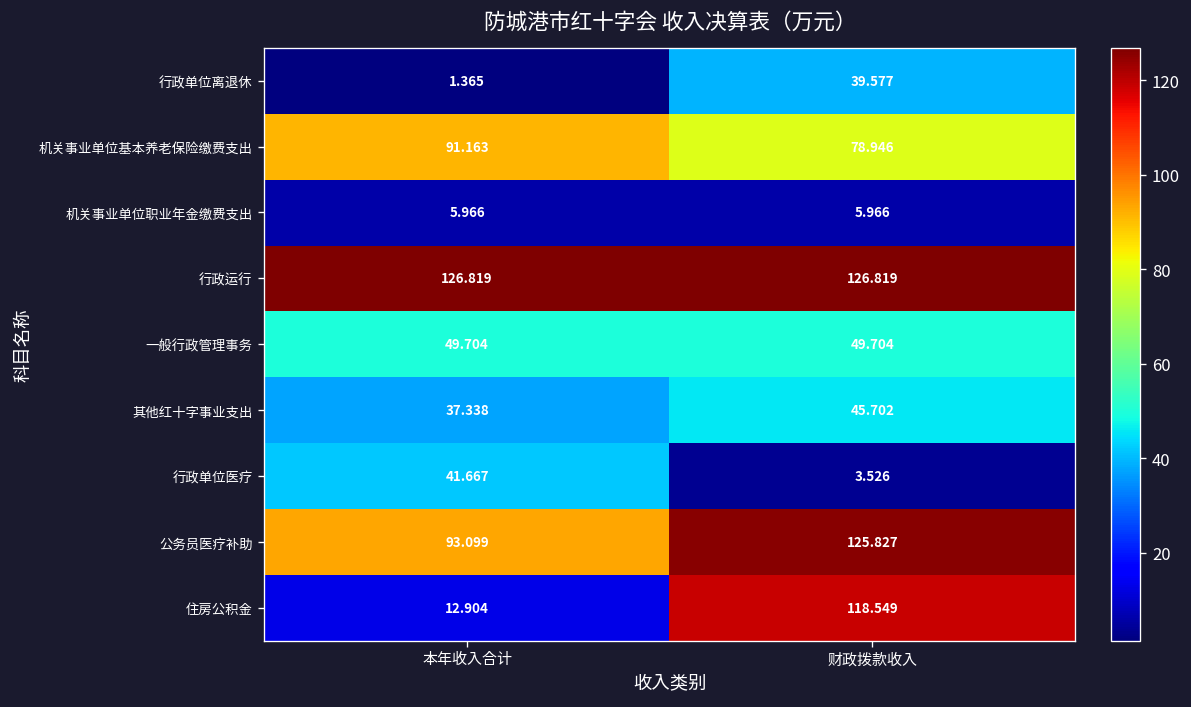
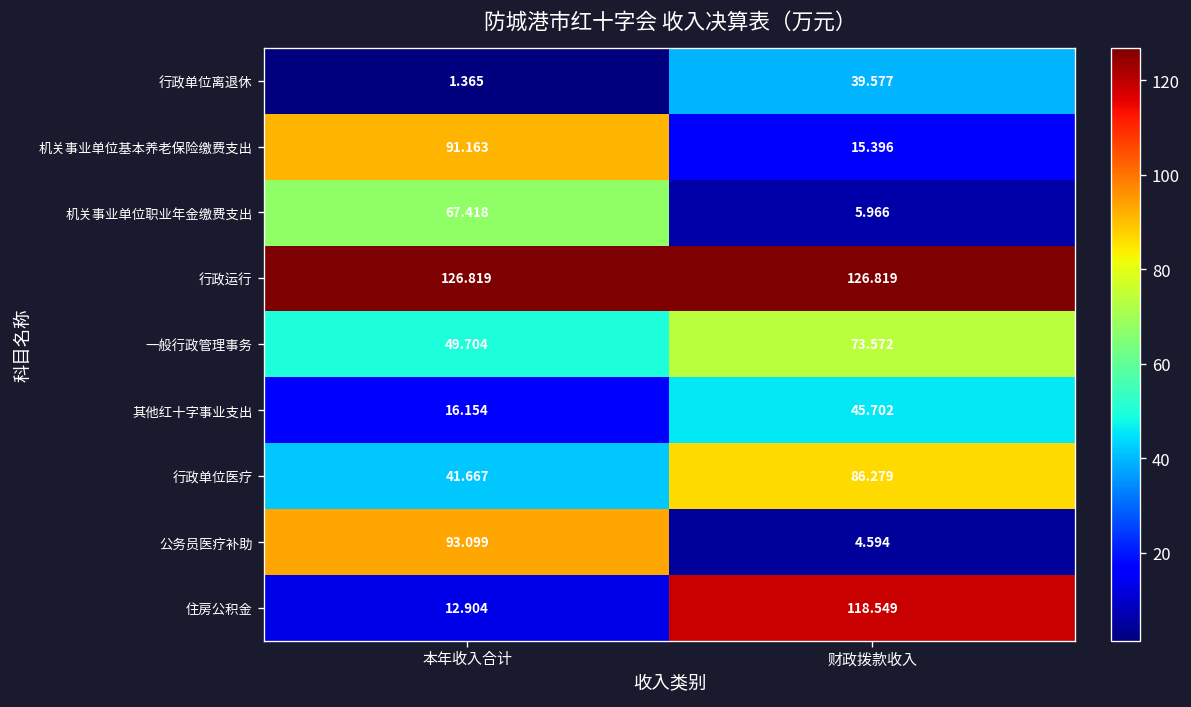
机关事业单位基本养老保险缴费支出, 财政拨款收入: 78.946 -> 15.396
机关事业单位职业年金缴费支出, 本年收入合计: 5.966 -> 67.418
一般行政管理事务, 财政拨款收入: 49.704 -> 73.572
其他红十字事业支出, 本年收入合计: 37.338 -> 16.154
行政单位医疗, 财政拨款收入: 3.526 -> 86.279
公务员医疗补助, 财政拨款收入: 125.827 -> 4.594
